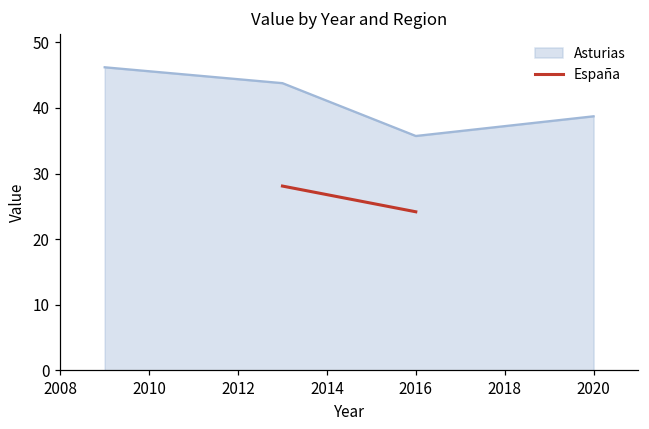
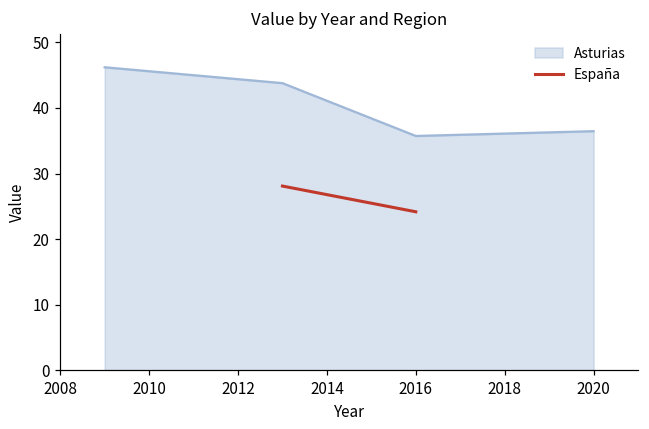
Asturias, 2020: 39 -> 36
